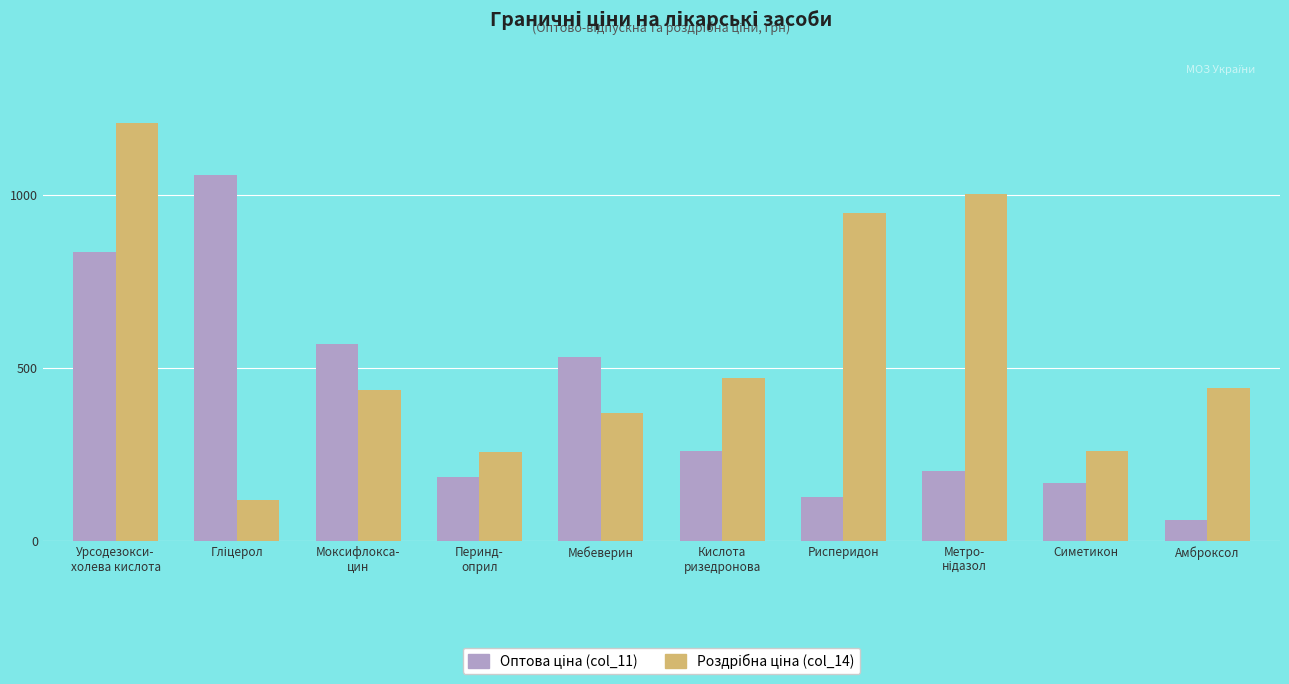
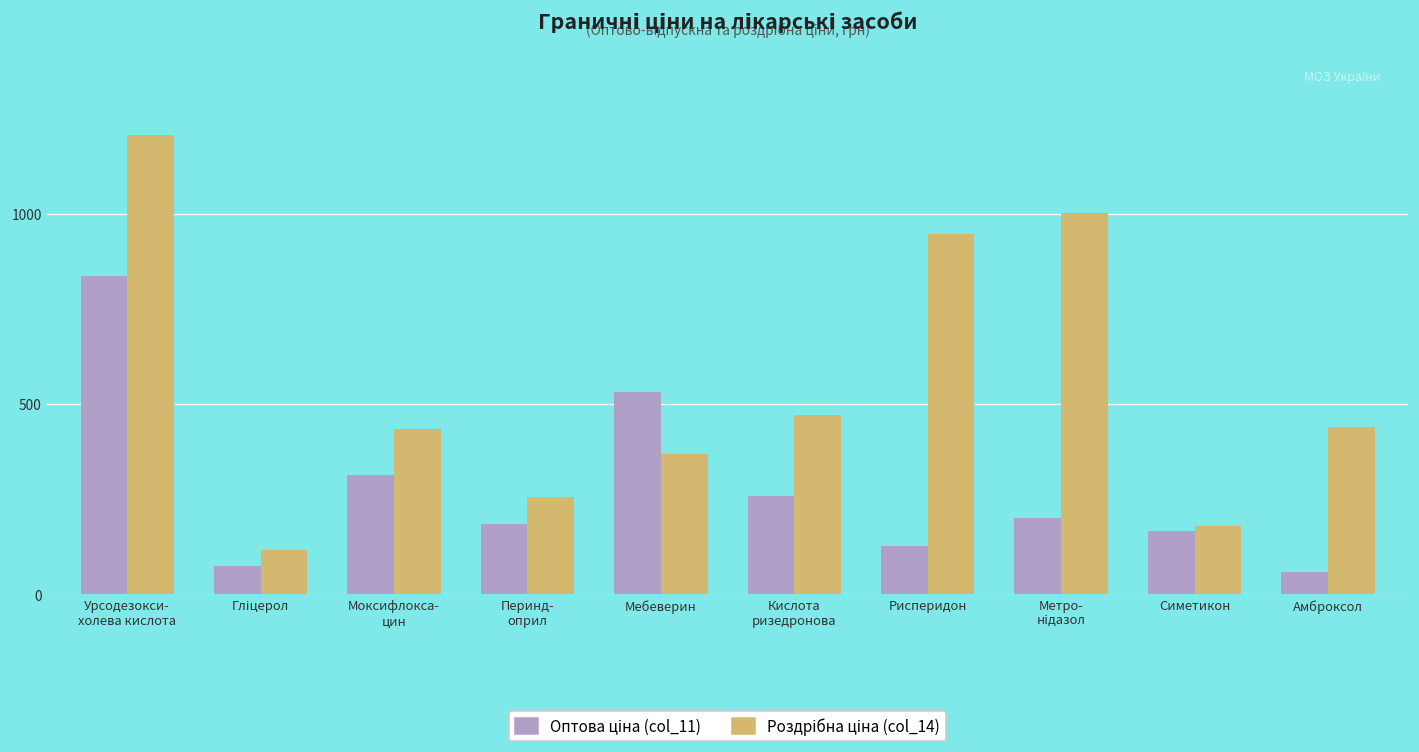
Оптова ціна (col_11), Гліцерол: 1060 -> 70
Оптова ціна (col_11), Моксифлокса- цин: 570 -> 310
Роздрібна ціна (col_14), Симетикон: 260 -> 180
